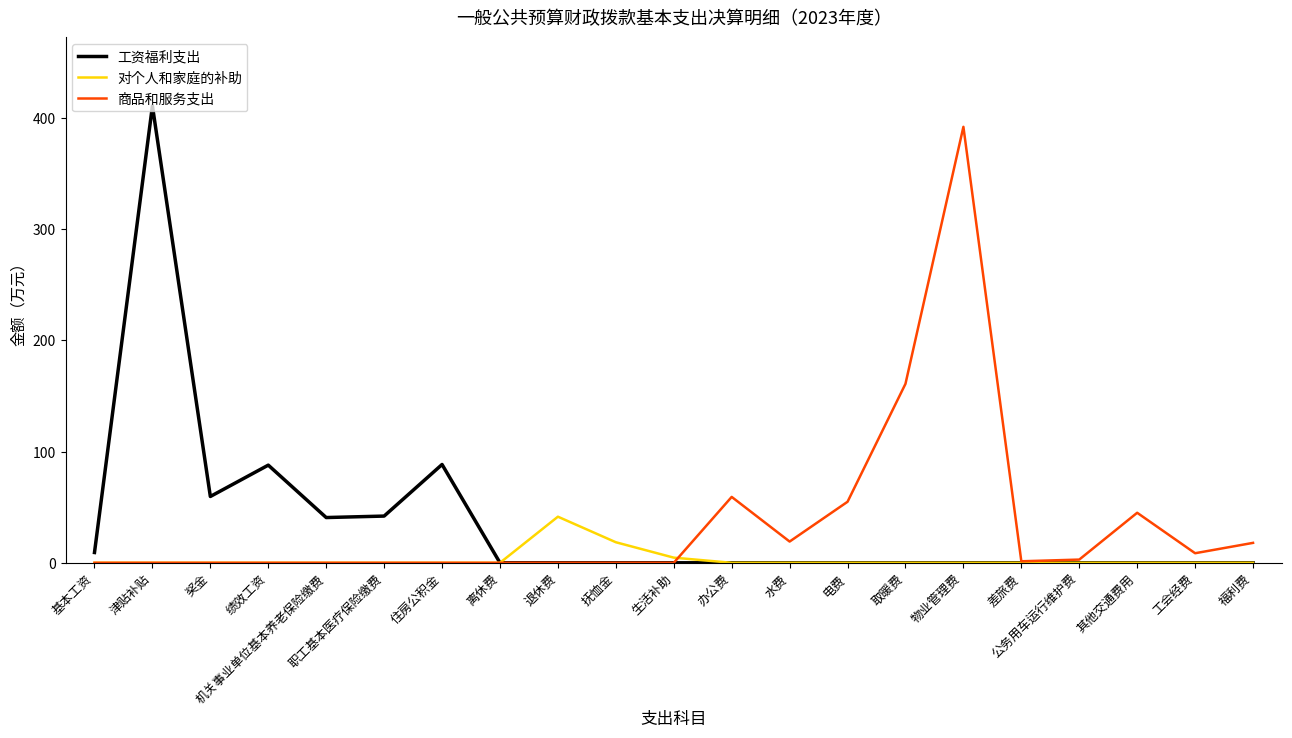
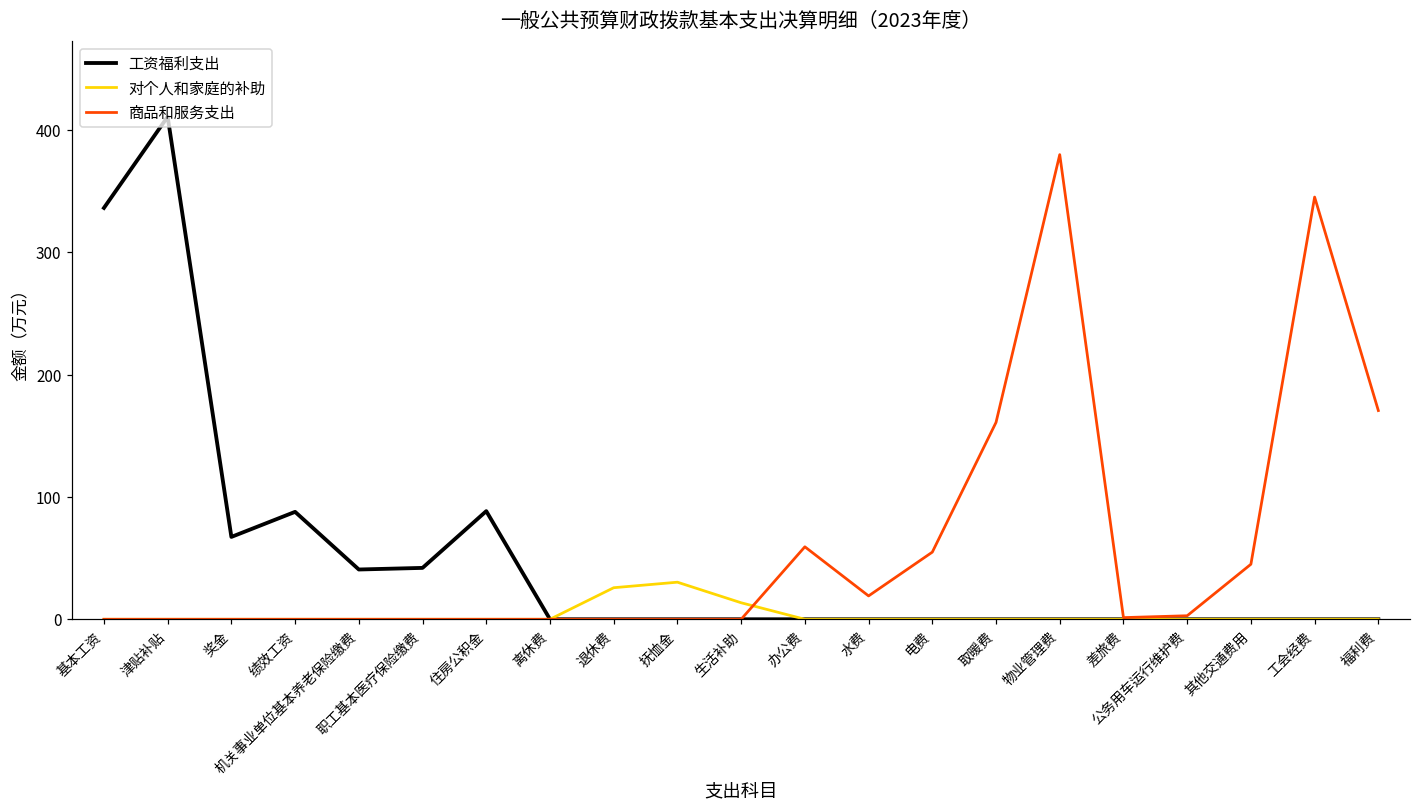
工资福利支出, 基本工资: 9 -> 336
工资福利支出, 奖金: 60 -> 67
对个人和家庭的补助, 退休费: 41 -> 26
对个人和家庭的补助, 抚恤金: 18 -> 30
对个人和家庭的补助, 生活补助: 5 -> 14
商品和服务支出, 物业管理费: 392 -> 380
商品和服务支出, 工会经费: 9 -> 345
商品和服务支出, 福利费: 18 -> 171
